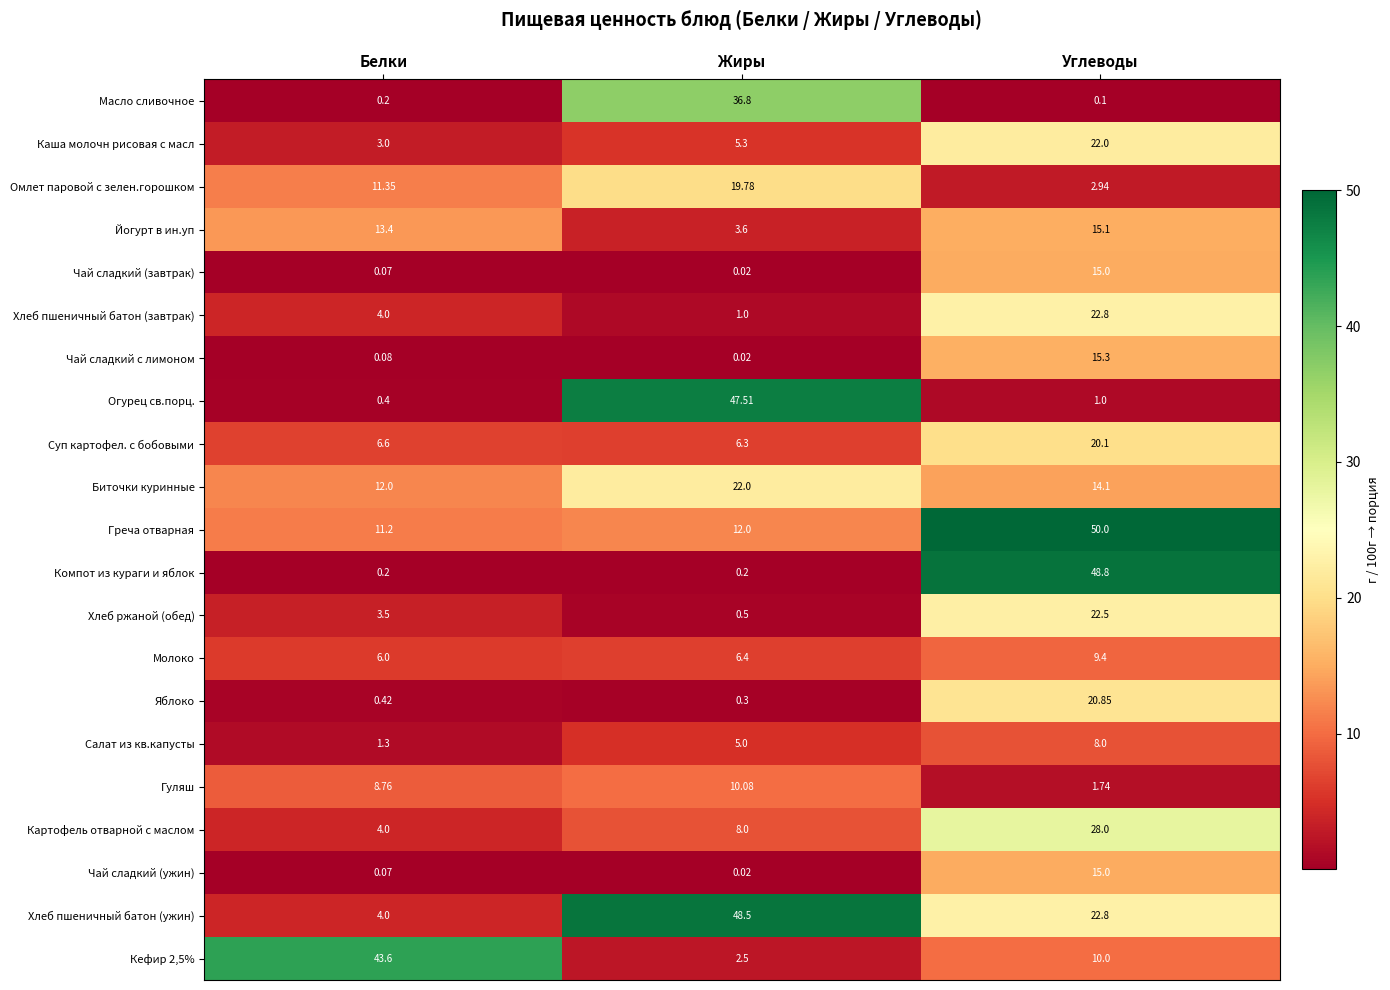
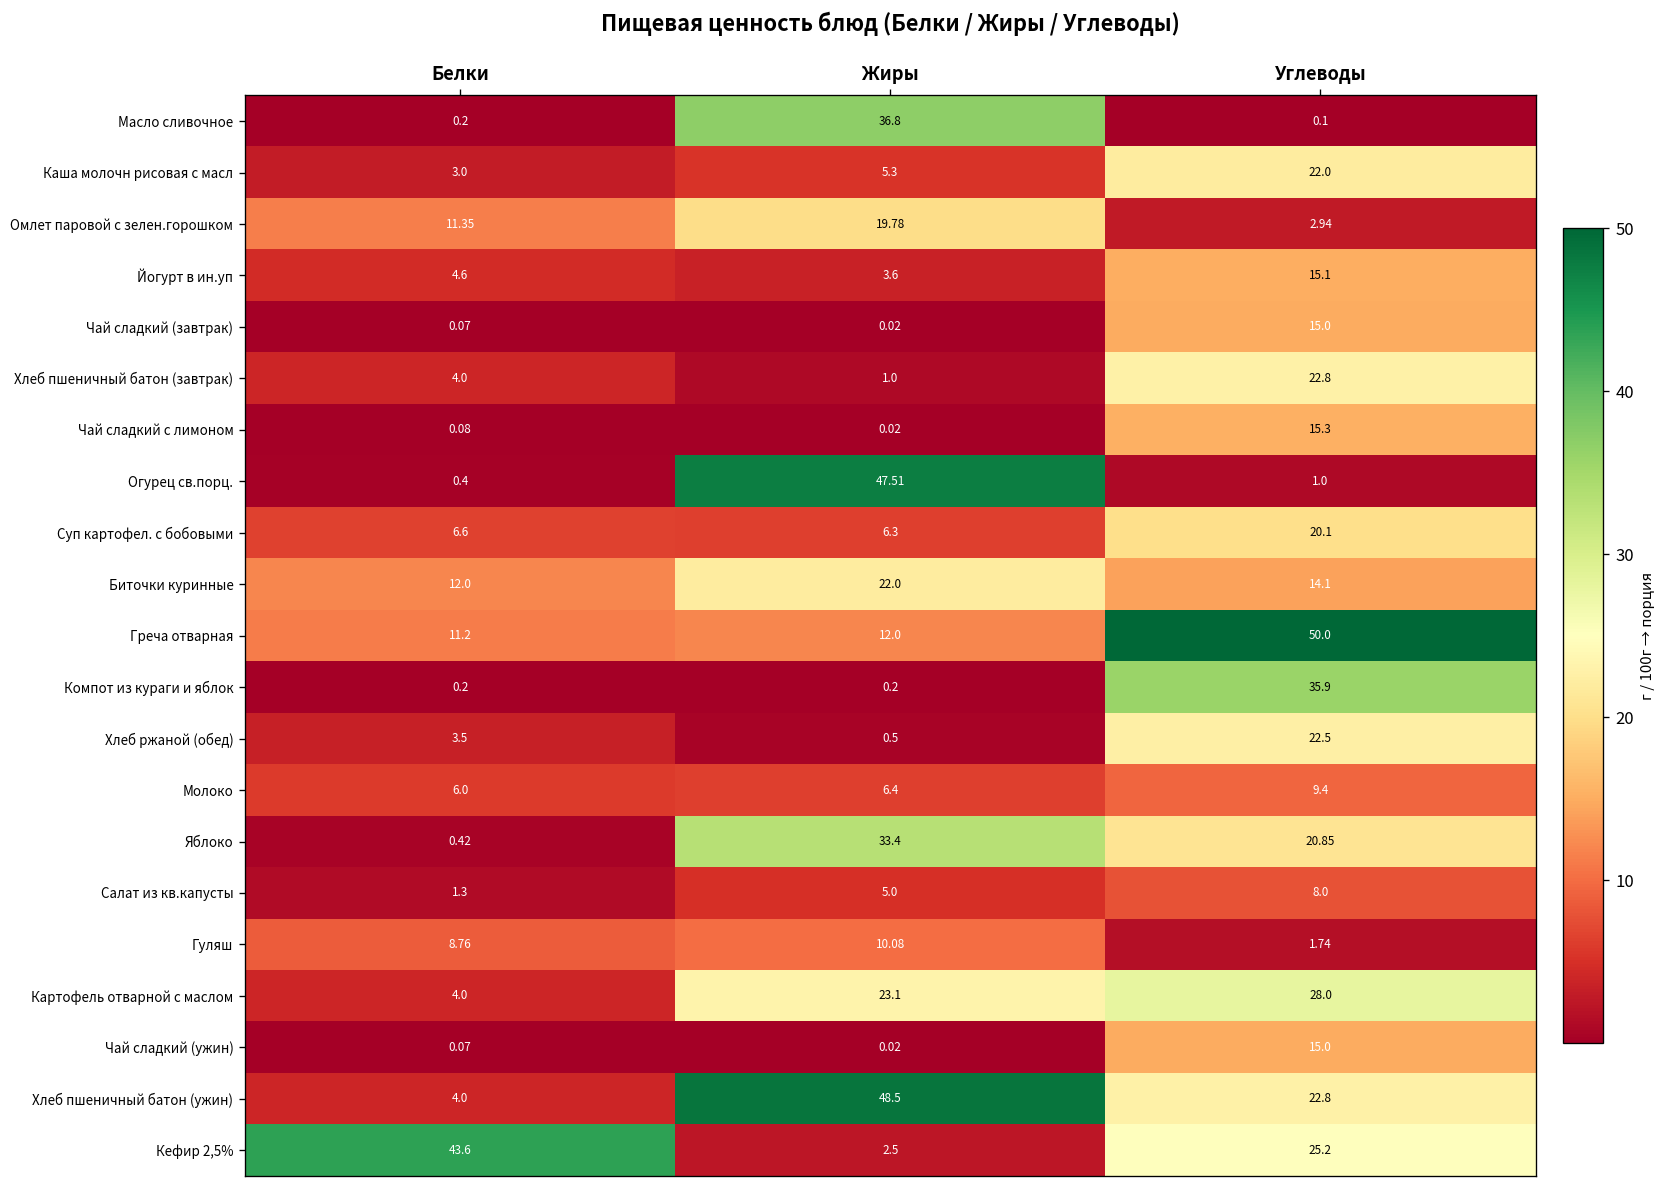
Йогурт в ин.уп, Белки: 13.4 -> 4.6
Компот из кураги и яблок, Углеводы: 48.8 -> 35.9
Яблоко, Жиры: 0.3 -> 33.4
Картофель отварной с маслом, Жиры: 8.0 -> 23.1
Кефир 2,5%, Углеводы: 10.0 -> 25.2
